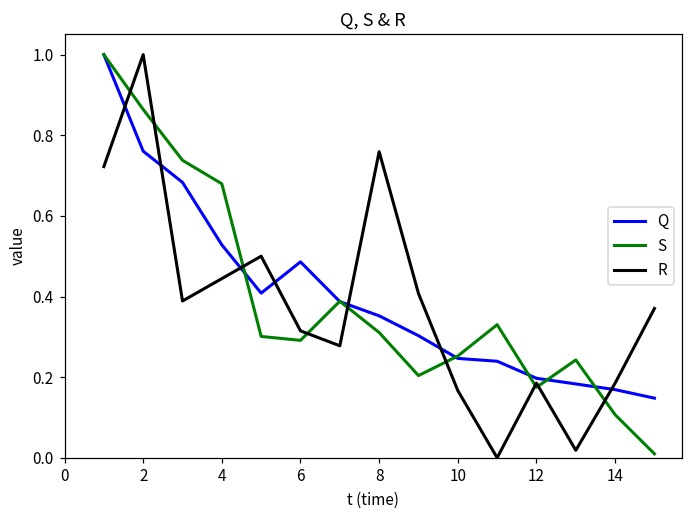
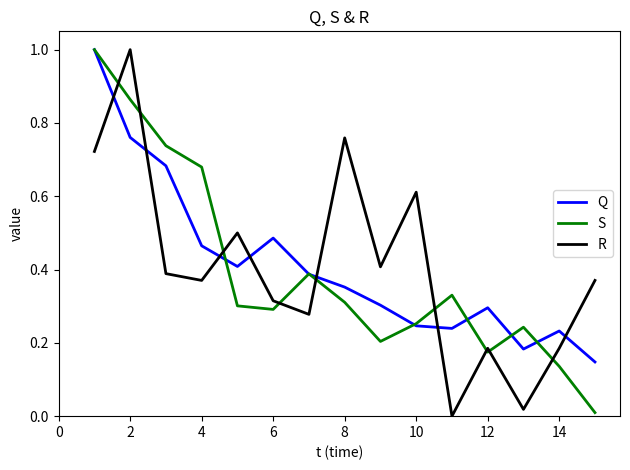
Q, 4: 0.53 -> 0.46
R, 4: 0.44 -> 0.37
R, 10: 0.17 -> 0.61
Q, 12: 0.20 -> 0.30
Q, 14: 0.17 -> 0.23
S, 14: 0.11 -> 0.14
